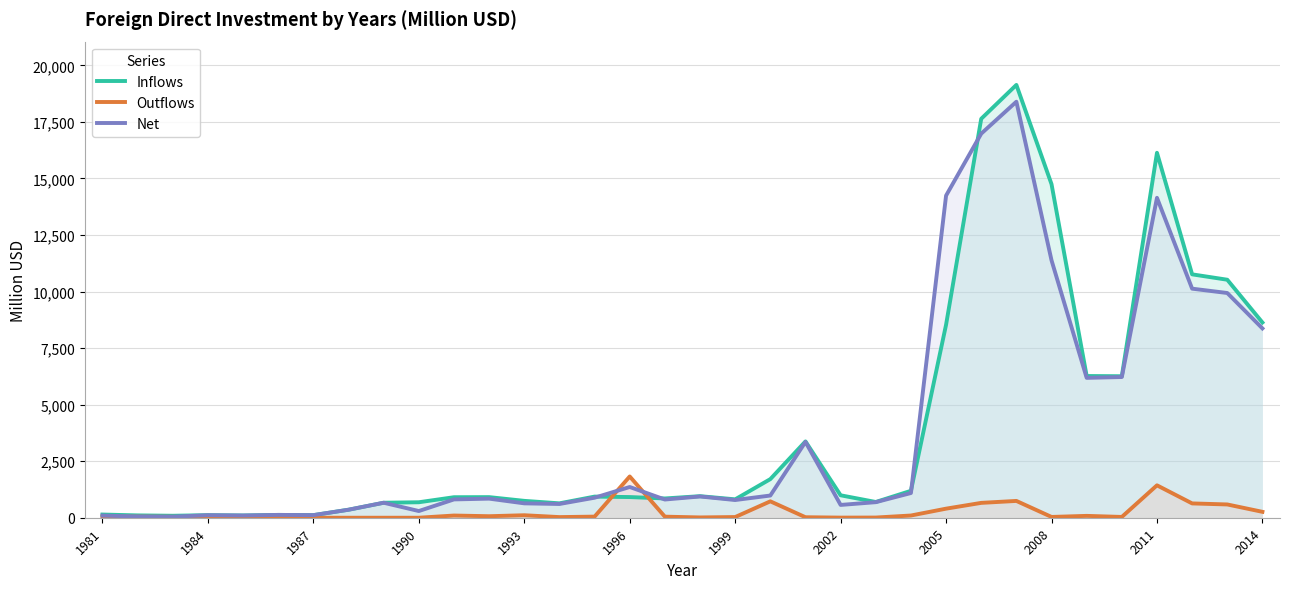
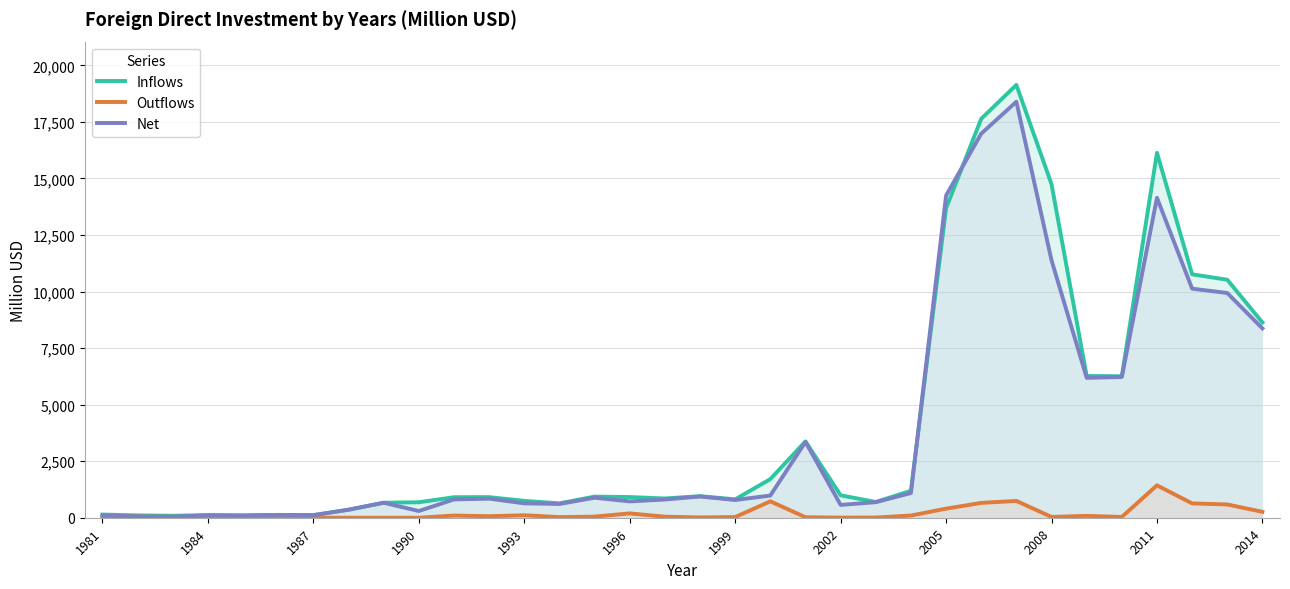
Outflows, 1996: 1,800 -> 200
Net, 1996: 1,400 -> 700
Inflows, 2005: 8,500 -> 13,700
